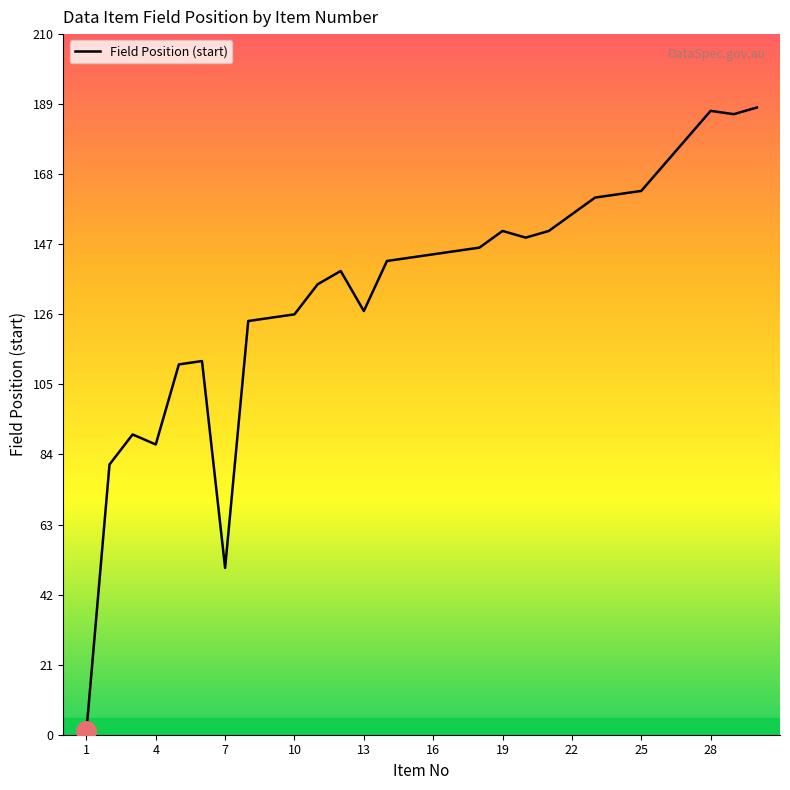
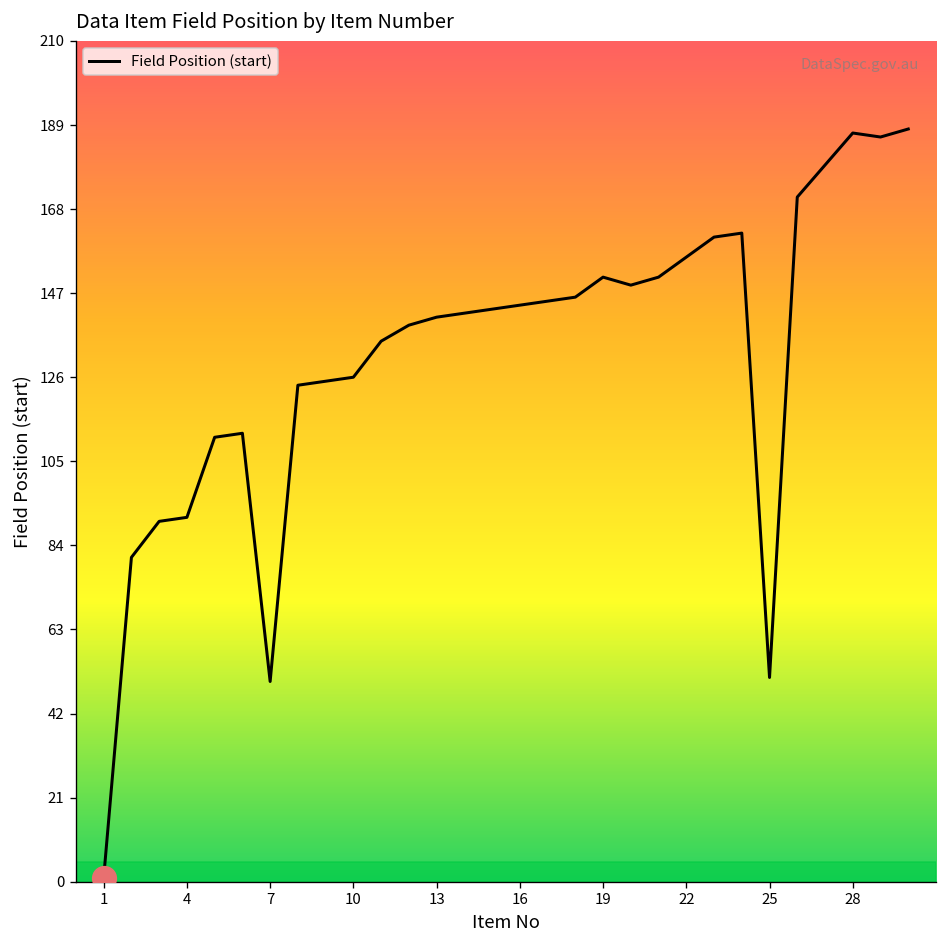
Field Position (start), 4: 87 -> 91
Field Position (start), 13: 127 -> 141
Field Position (start), 25: 163 -> 51
